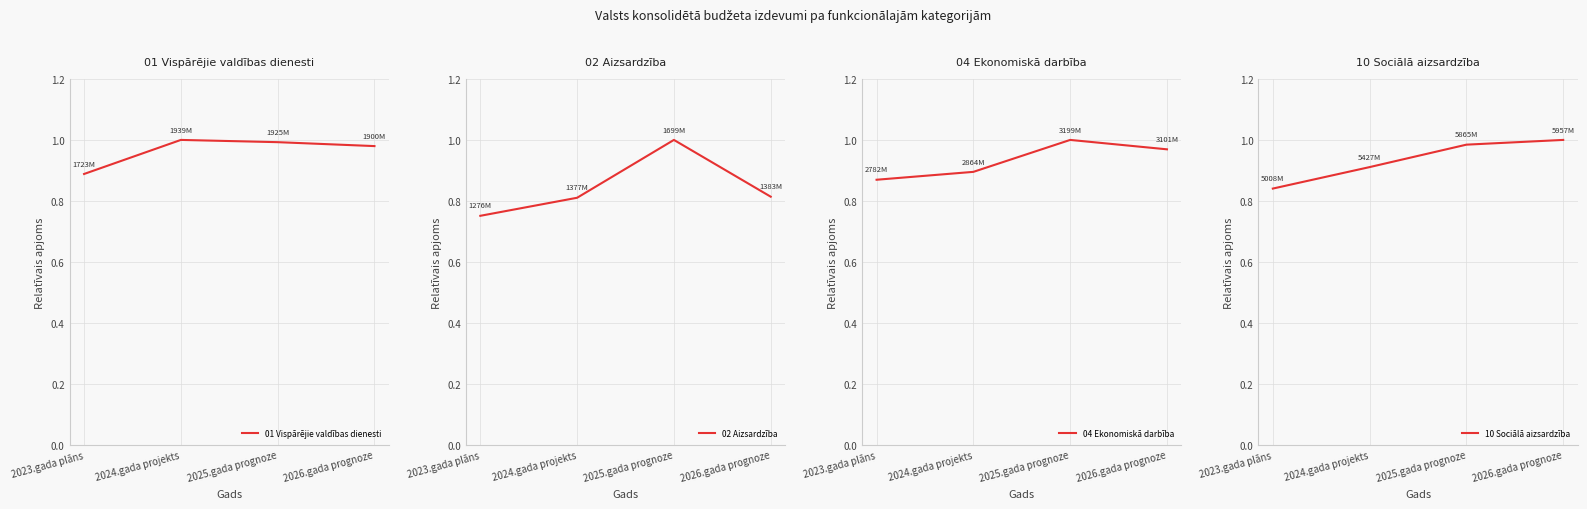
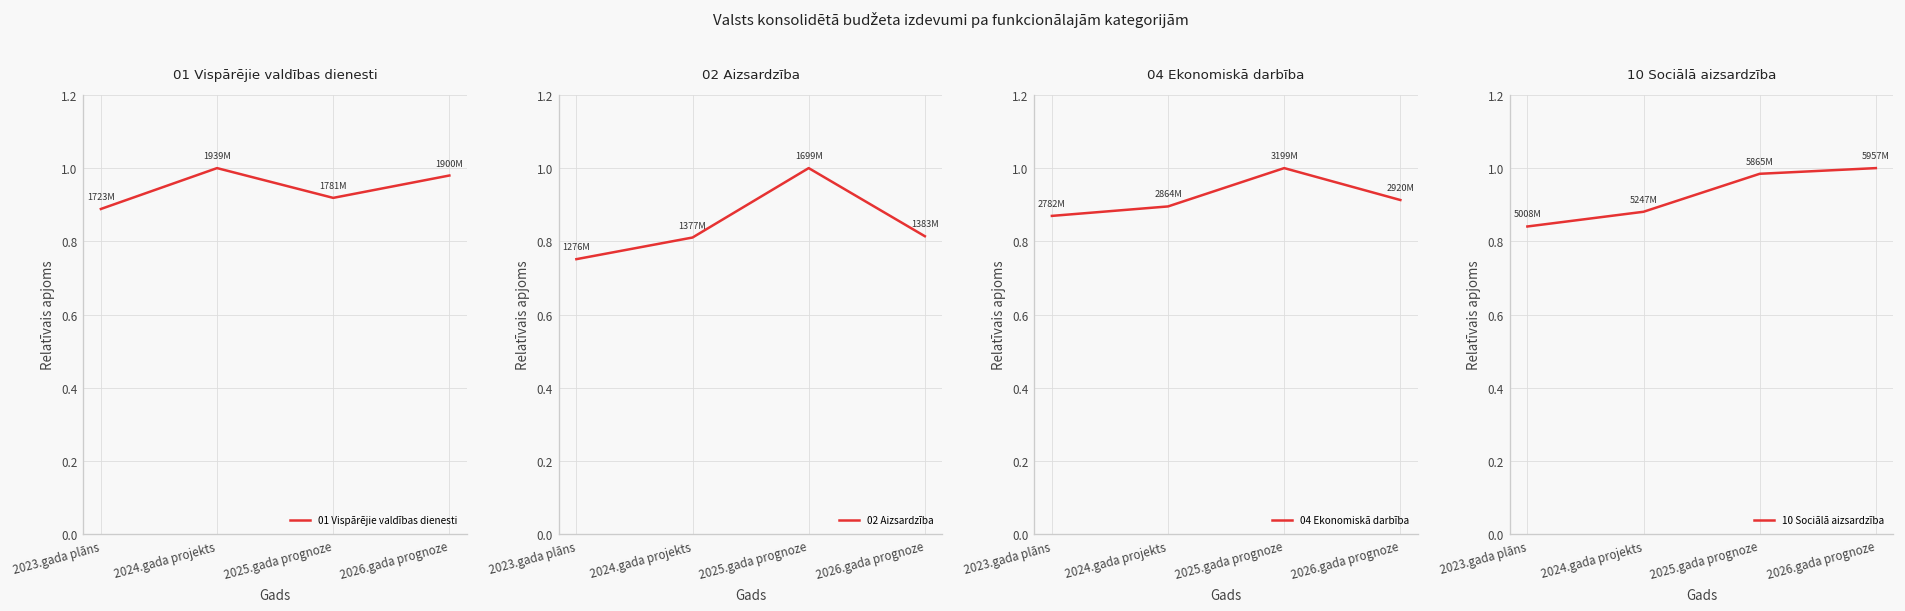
01 Vispārējie valdības dienesti, 2025.gada prognoze: 1925M -> 1781M
04 Ekonomiskā darbība, 2026.gada prognoze: 3101M -> 2920M
10 Sociālā aizsardzība, 2024.gada projekts: 5427M -> 5247M
